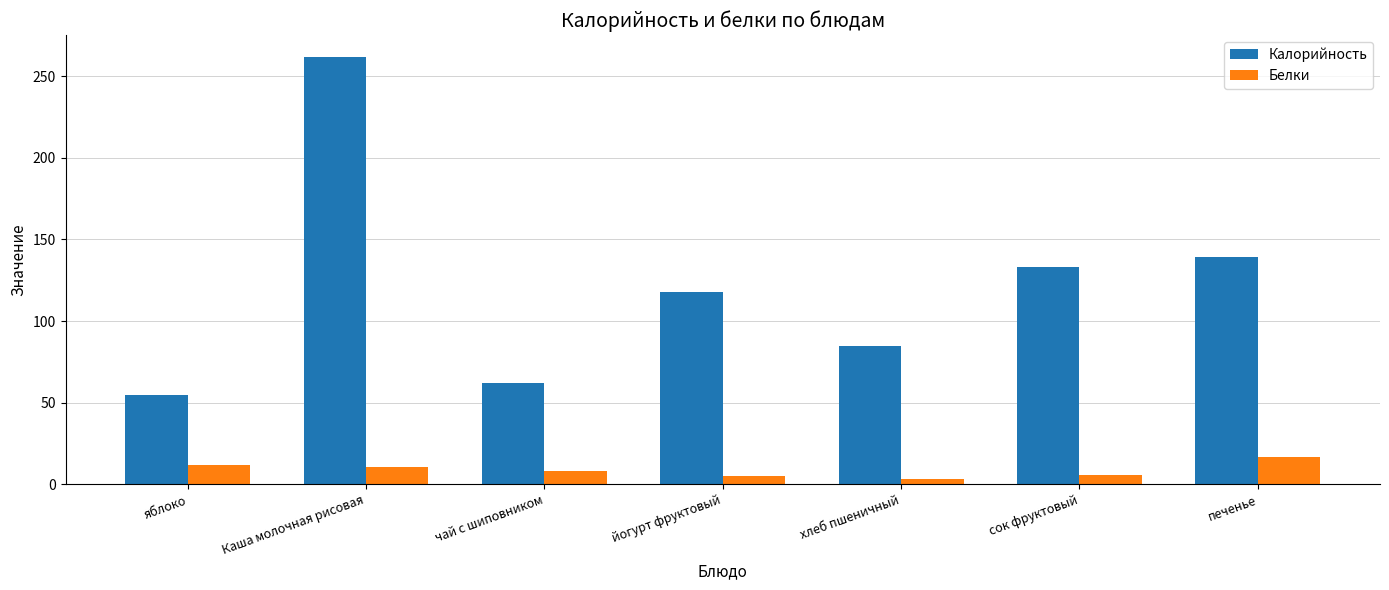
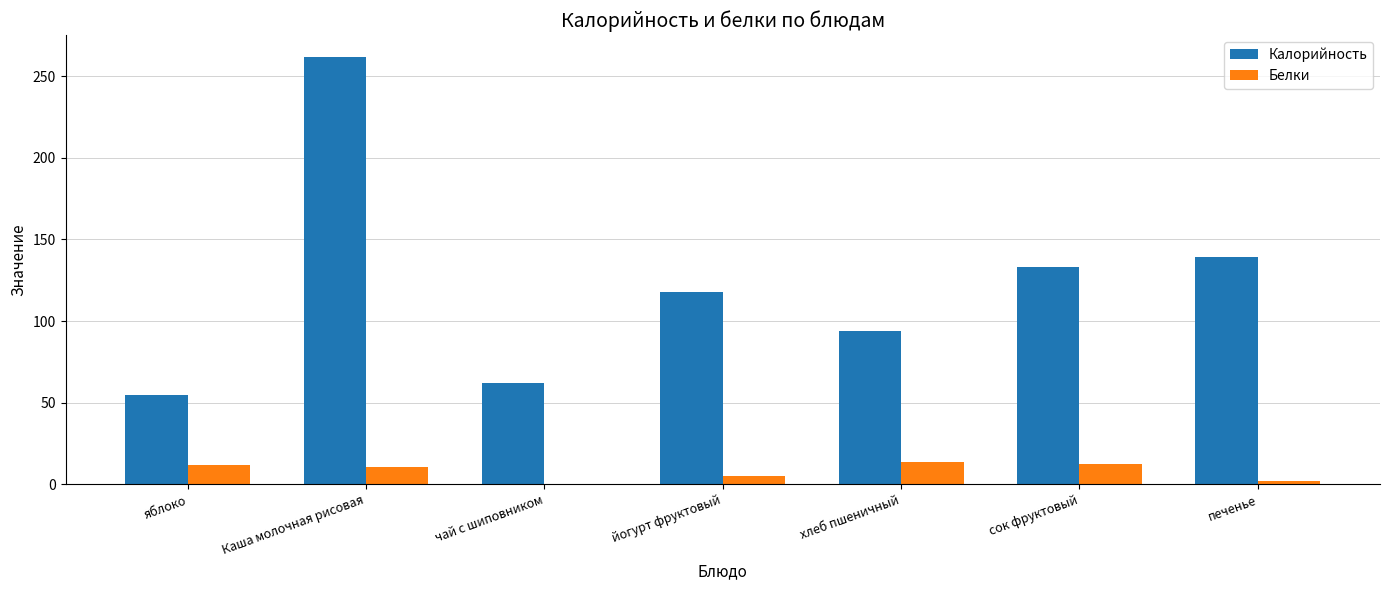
Белки, чай с шиповником: 8 -> 0
Калорийность, хлеб пшеничный: 85 -> 94
Белки, хлеб пшеничный: 3 -> 13
Белки, сок фруктовый: 6 -> 13
Белки, печенье: 17 -> 2
